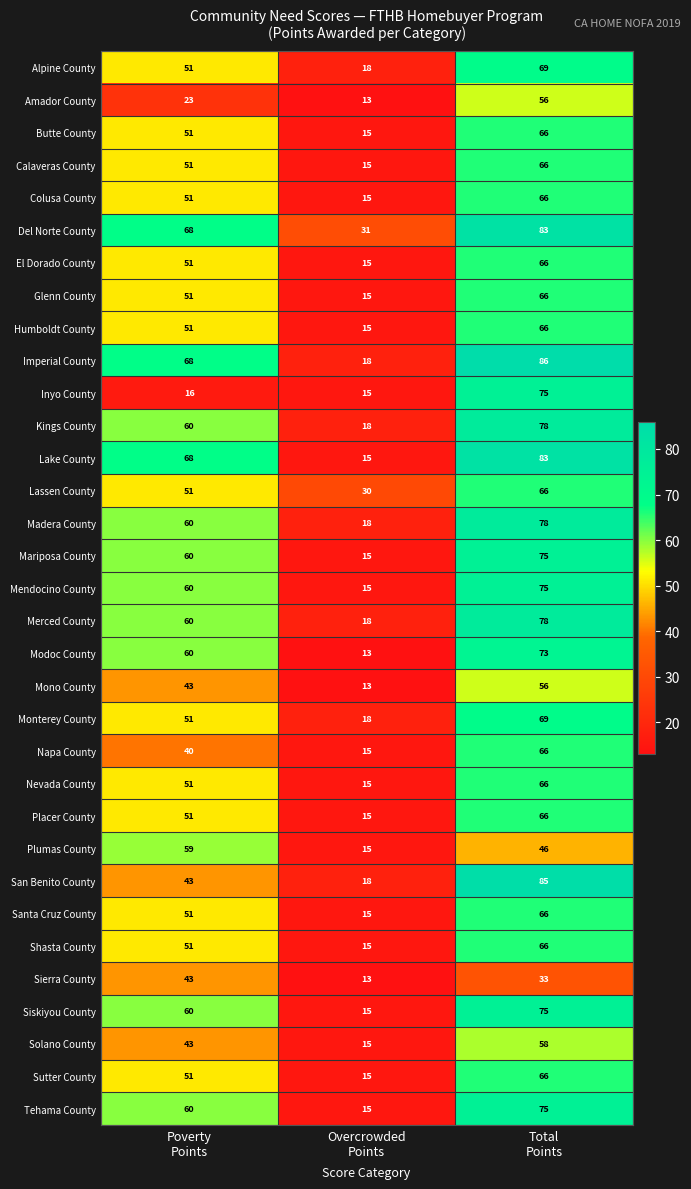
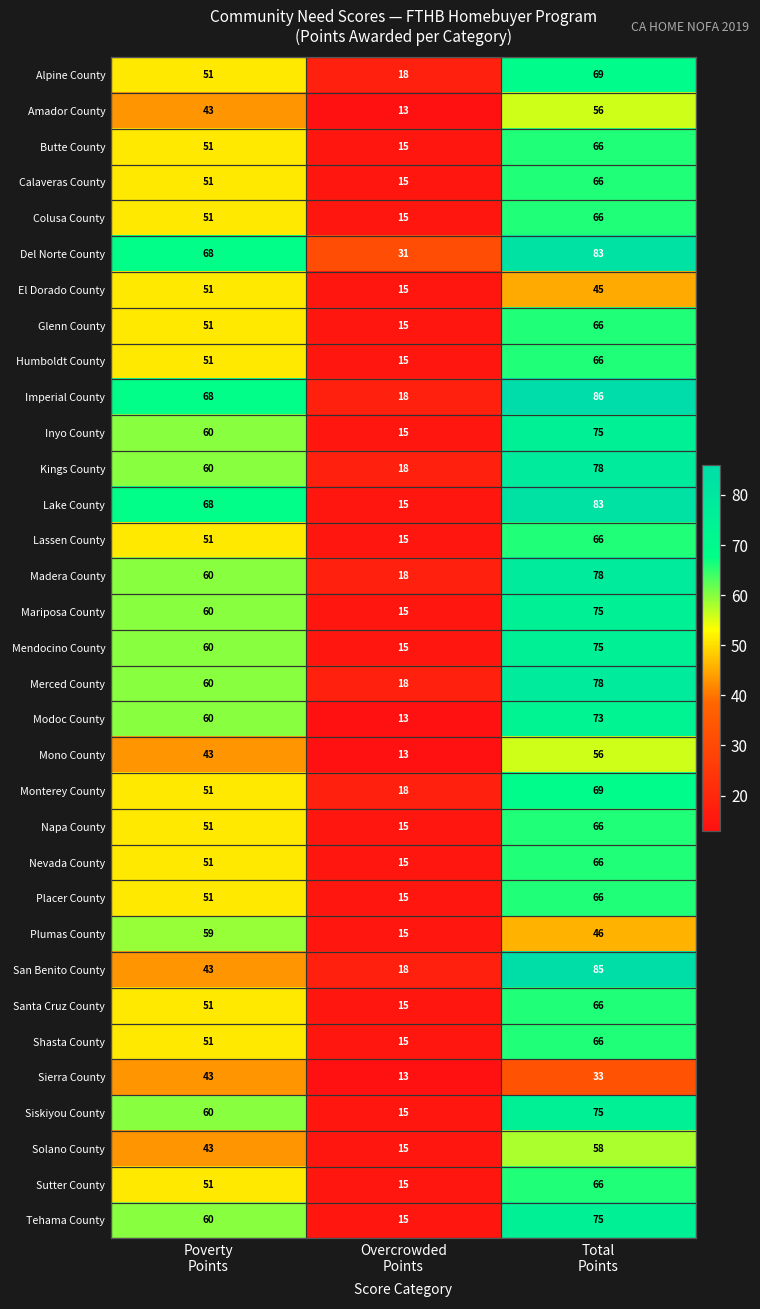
Amador County, Poverty Points: 23 -> 43
El Dorado County, Total Points: 66 -> 45
Inyo County, Poverty Points: 16 -> 60
Lassen County, Overcrowded Points: 30 -> 15
Napa County, Poverty Points: 40 -> 51
